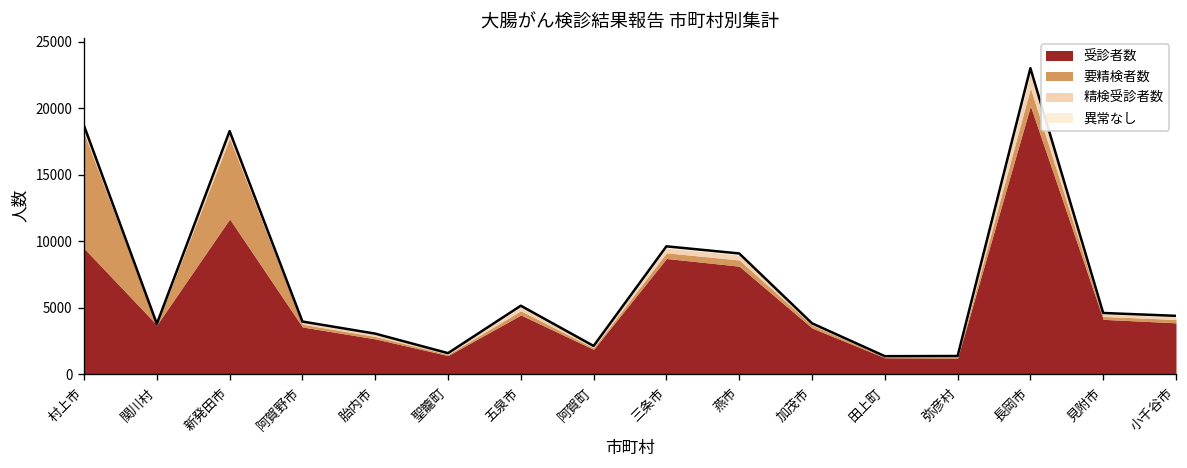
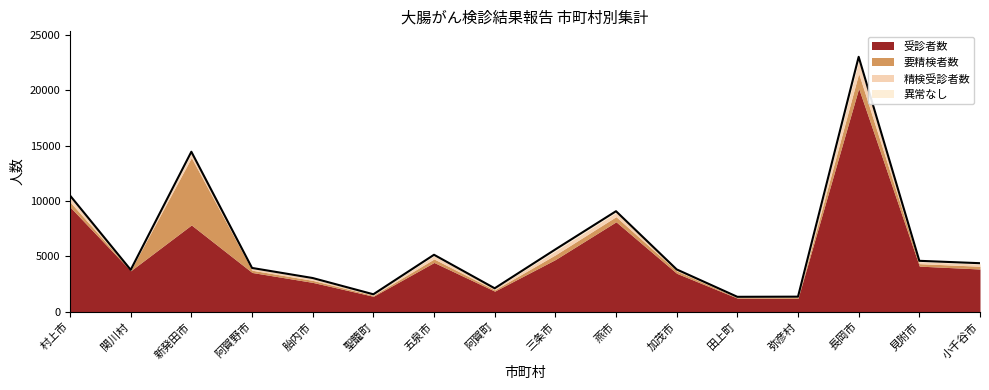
要精検者数, 村上市: 8700 -> 500
受診者数, 新発田市: 11700 -> 7800
受診者数, 三条市: 8700 -> 4700
